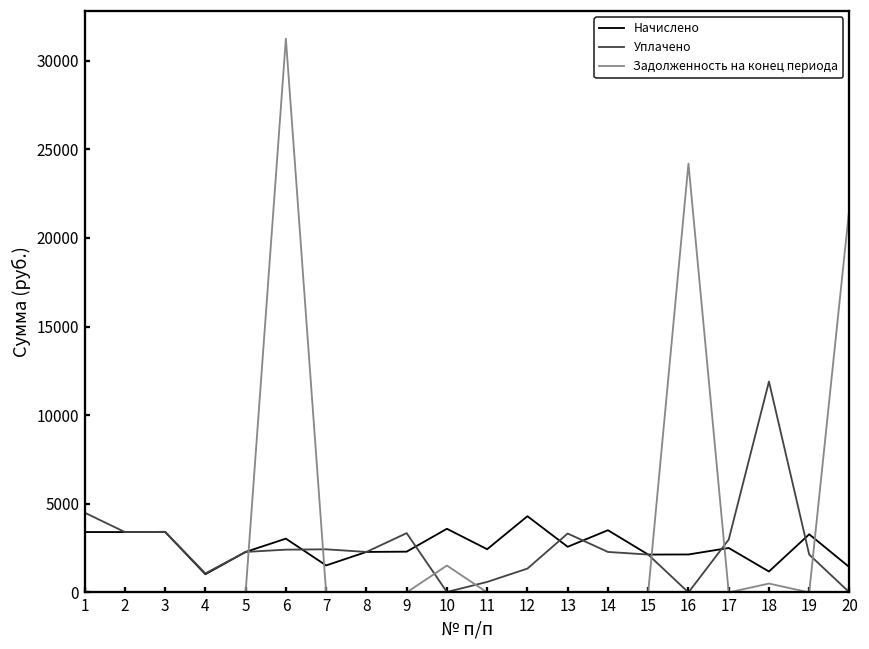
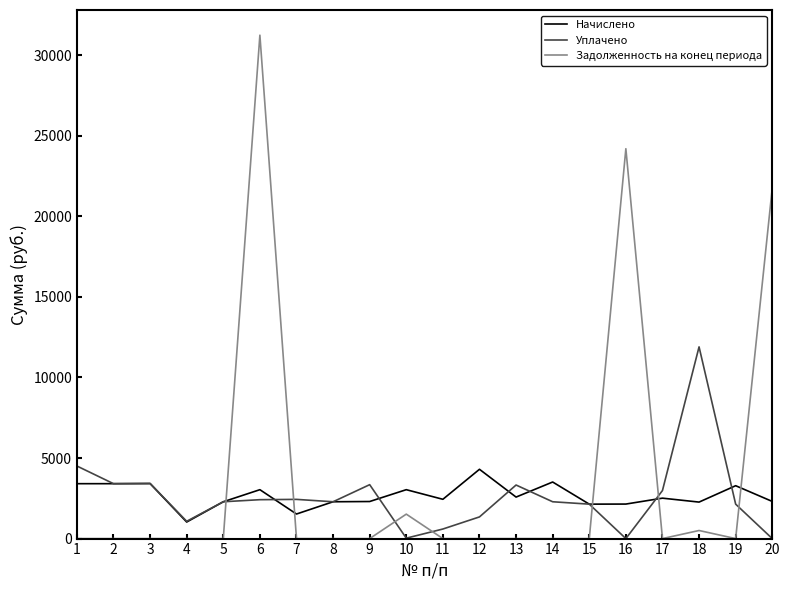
Начислено, 10: 3600 -> 3000
Начислено, 18: 1200 -> 2300
Начислено, 20: 1400 -> 2300
